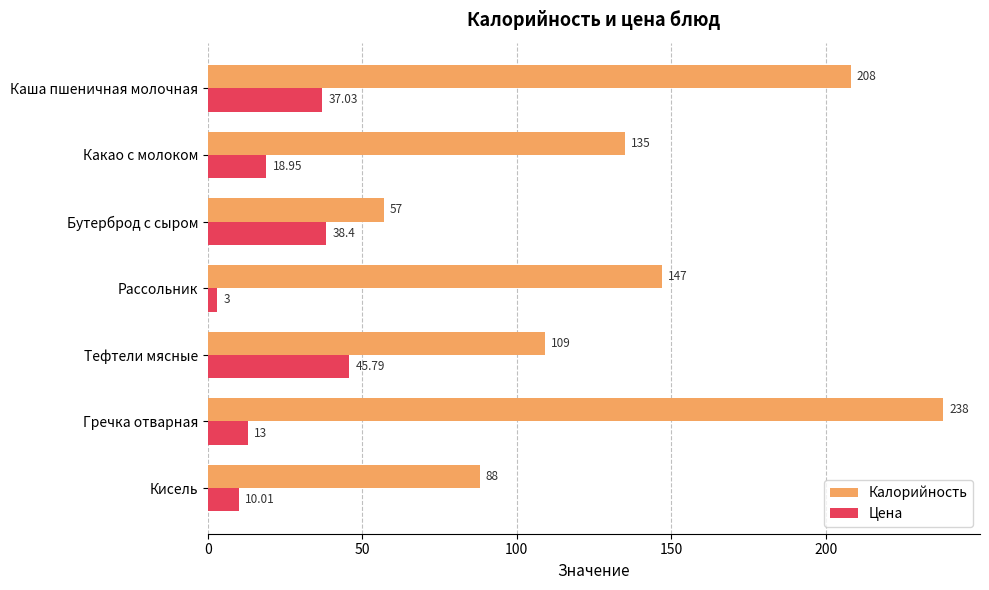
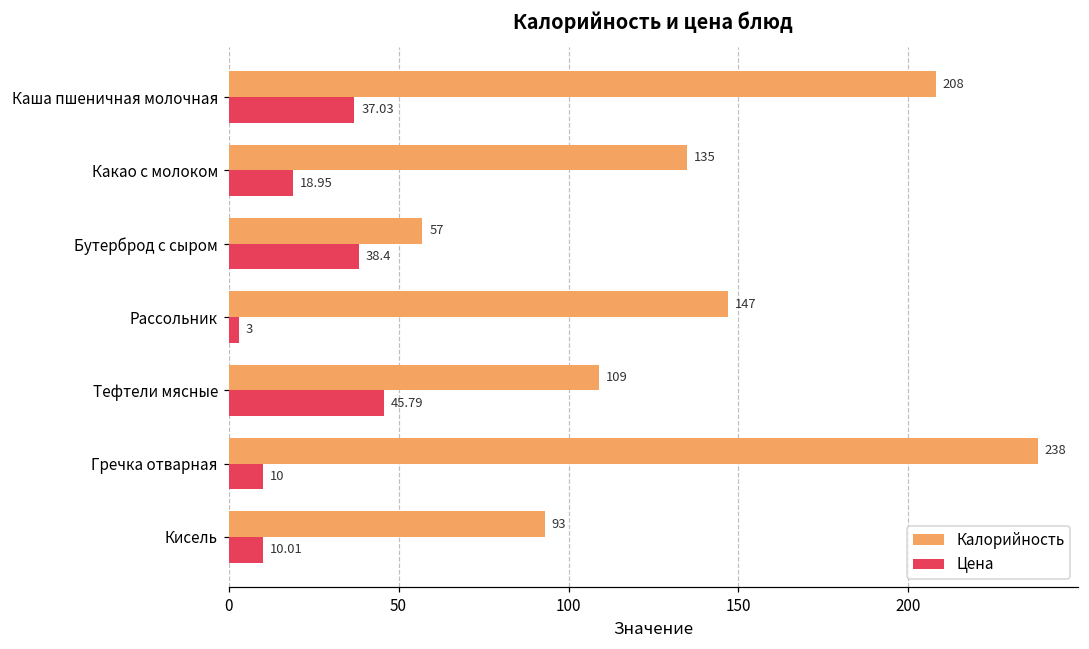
Цена, Гречка отварная: 13 -> 10
Калорийность, Кисель: 88 -> 93
